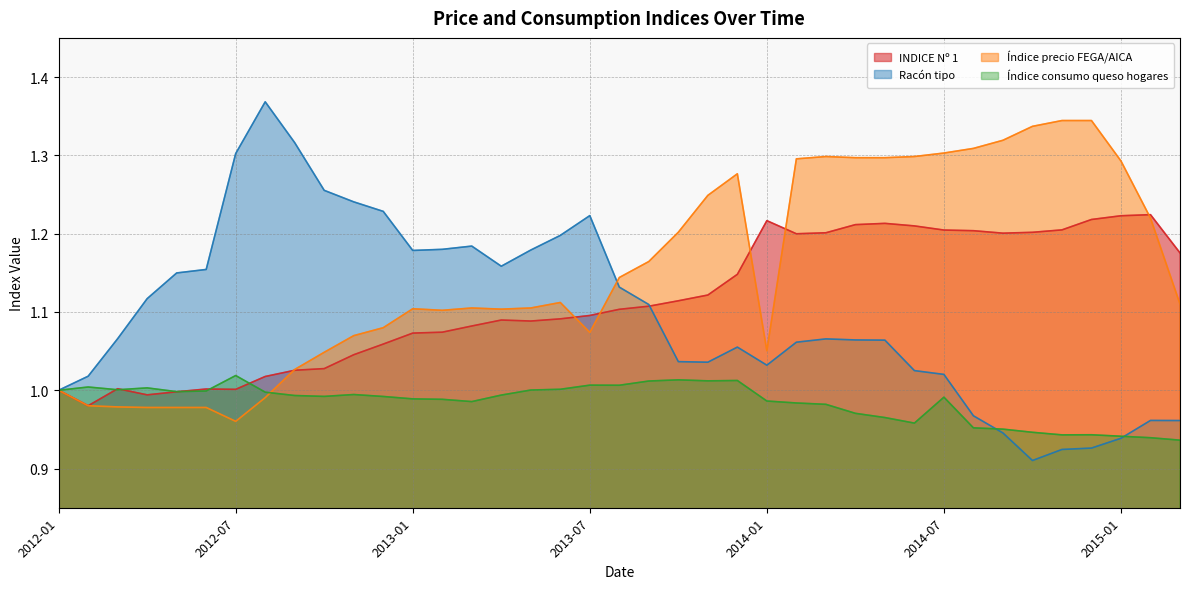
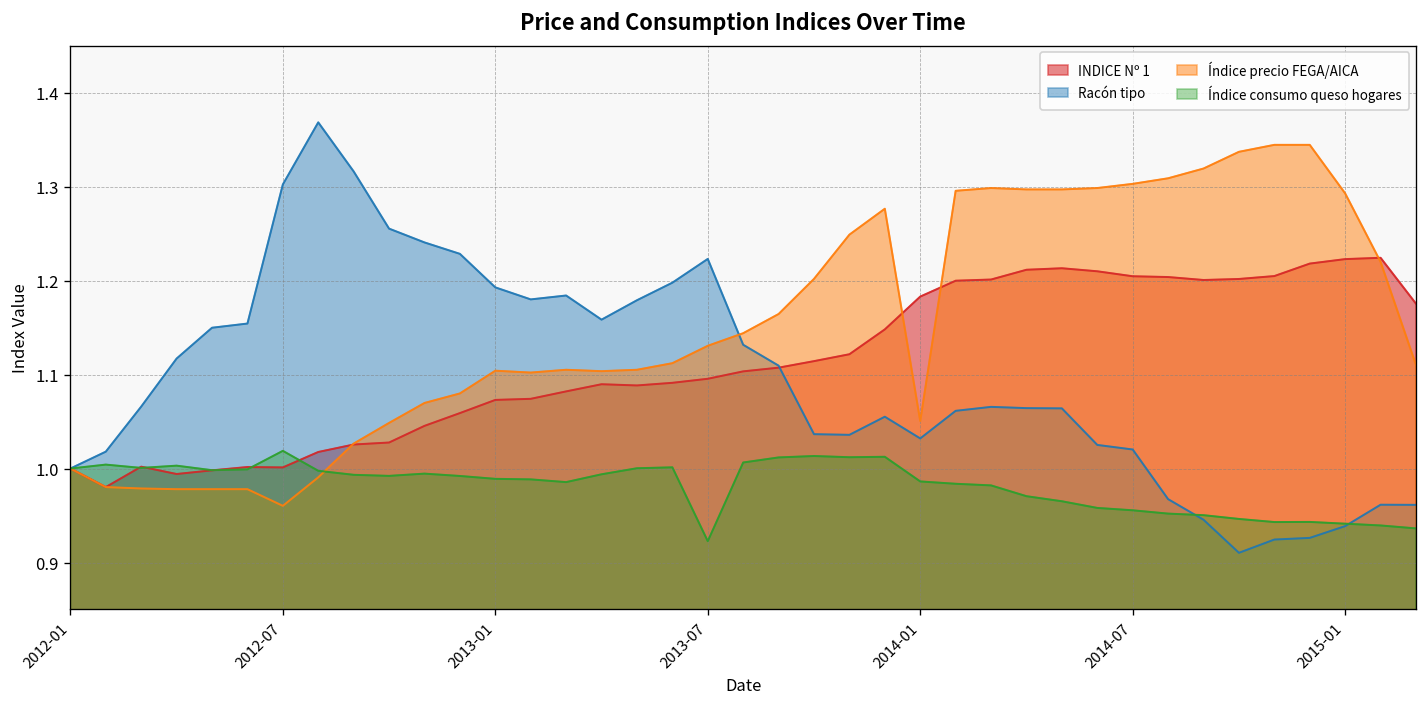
Racón tipo, 2013-01: 1.18 -> 1.19
Índice precio FEGA/AICA, 2013-07: 1.07 -> 1.13
Índice consumo queso hogares, 2013-07: 1.01 -> 0.92
INDICE Nº 1, 2014-01: 1.22 -> 1.18
Índice consumo queso hogares, 2014-07: 0.99 -> 0.96
